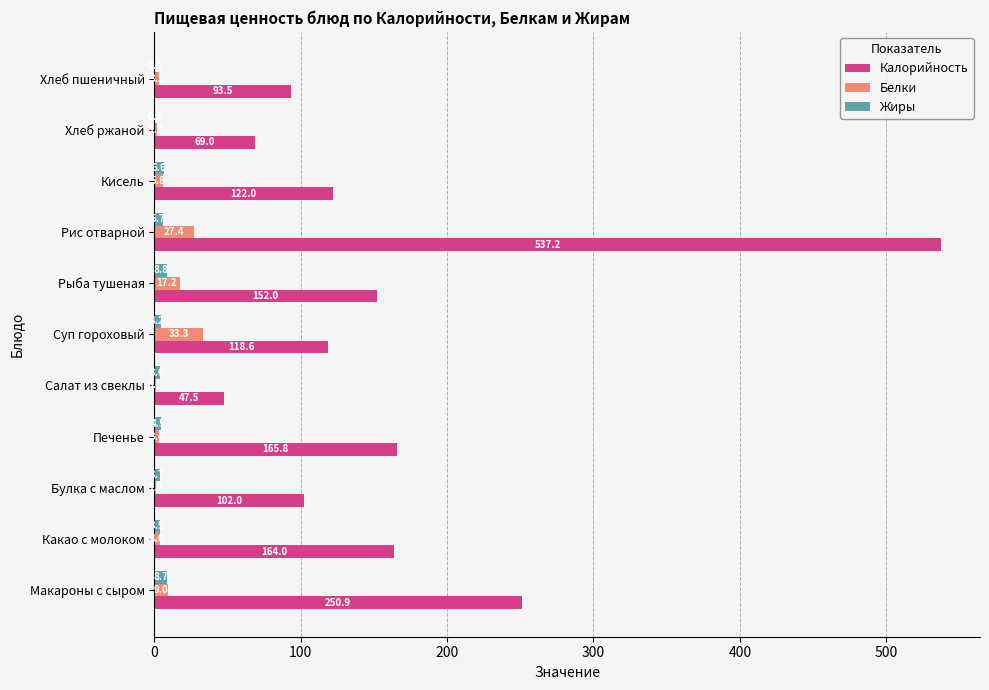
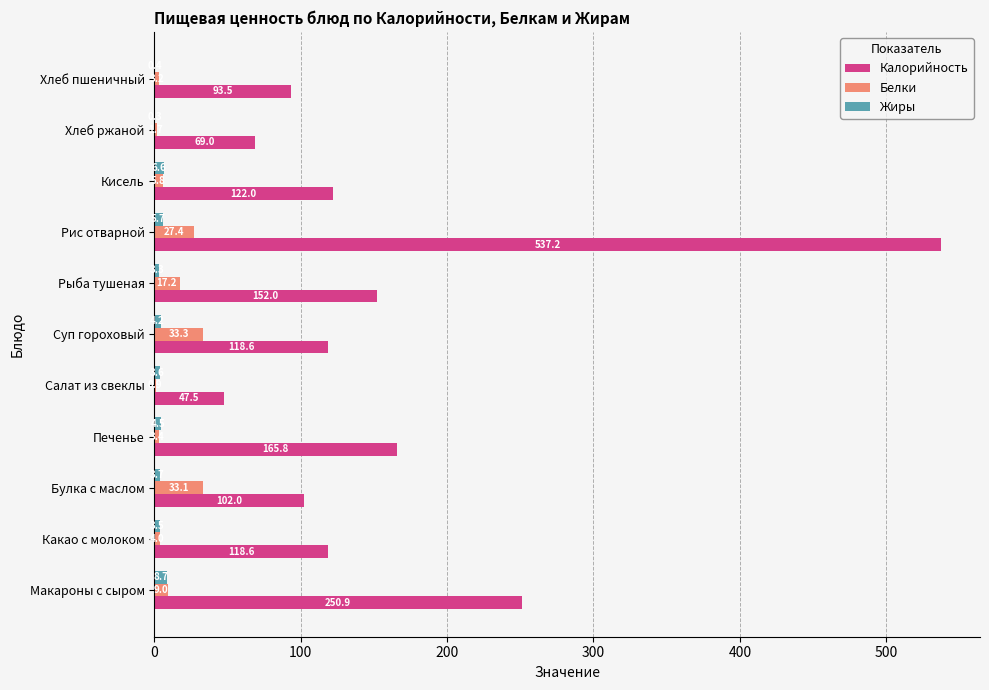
Жиры, Рыба тушеная: 9 -> 3
Белки, Булка с маслом: 1 -> 33
Калорийность, Какао с молоком: 164.0 -> 118.6
